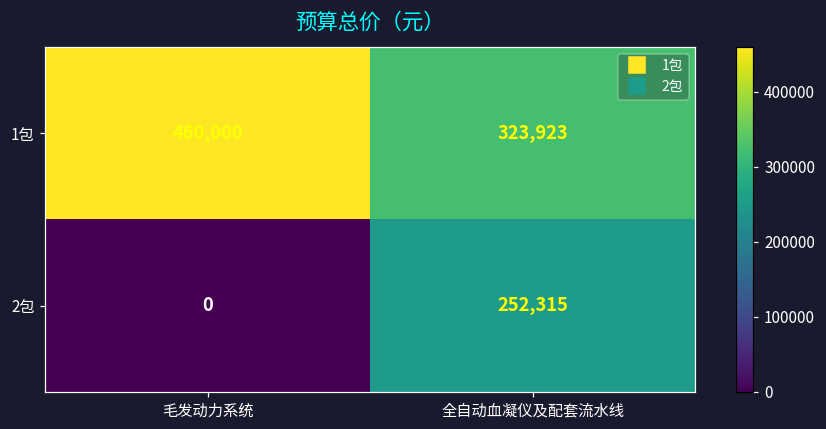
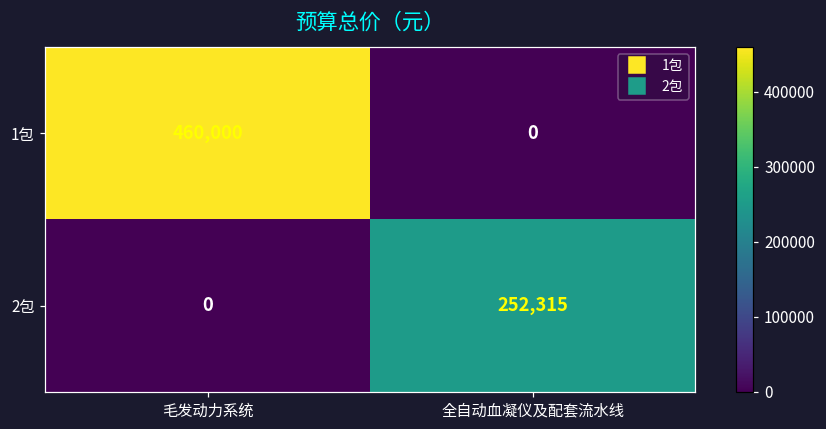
1包, 全自动血凝仪及配套流水线: 323,923 -> 0
